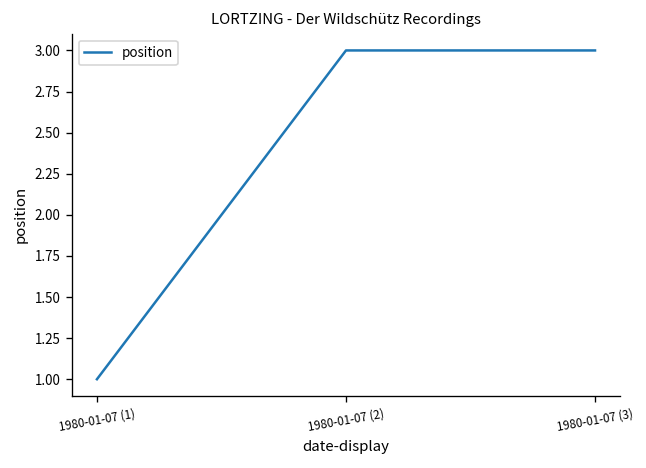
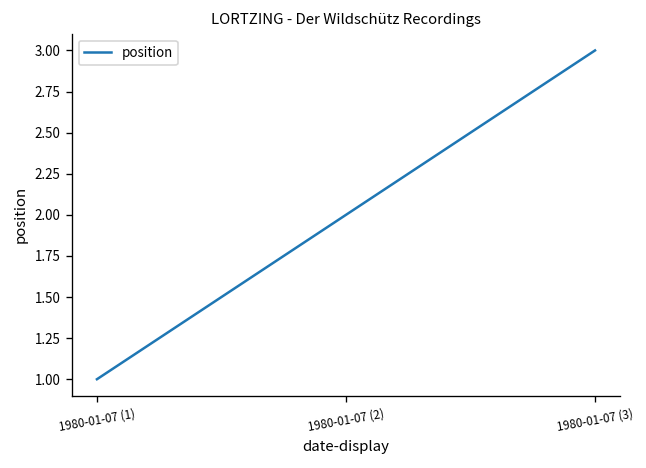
1980-01-07 (2): 3 -> 2
